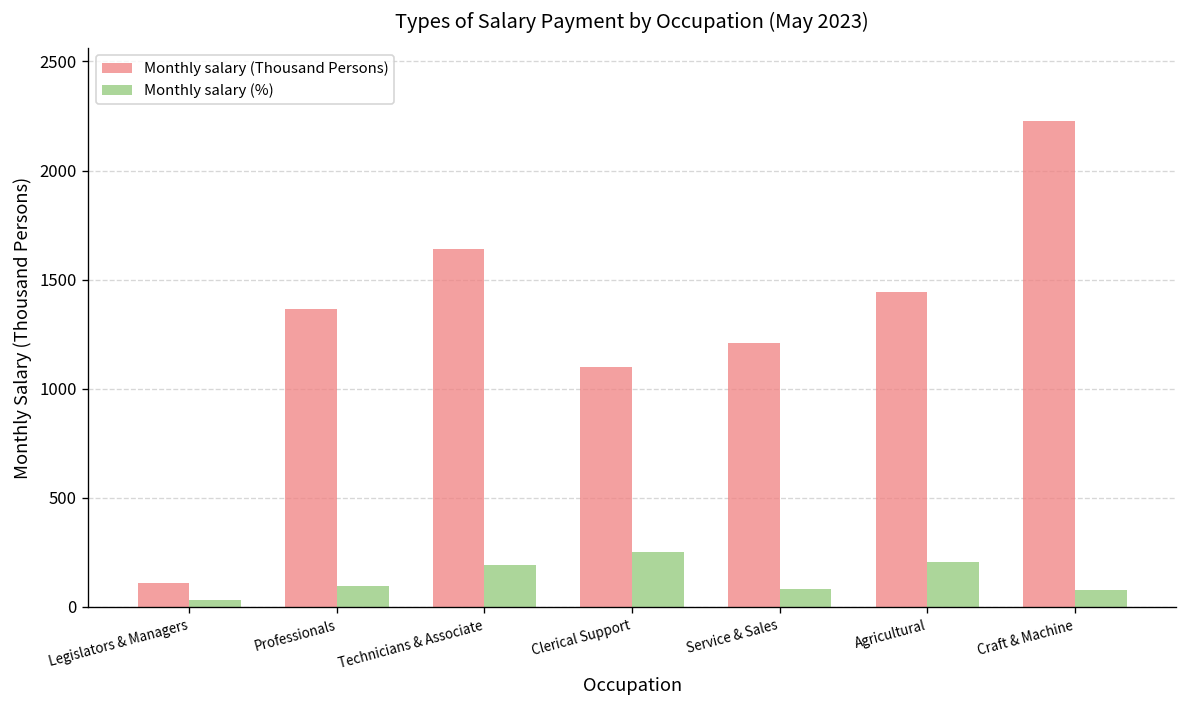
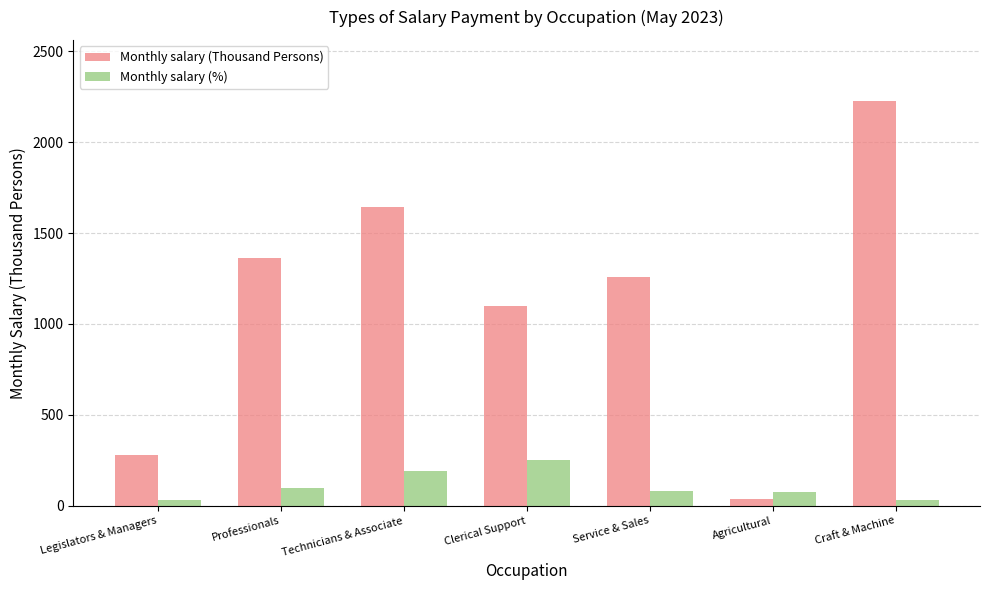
Monthly salary (Thousand Persons), Legislators & Managers: 110 -> 280
Monthly salary (Thousand Persons), Service & Sales: 1210 -> 1260
Monthly salary (Thousand Persons), Agricultural: 1440 -> 40
Monthly salary (%), Agricultural: 210 -> 80
Monthly salary (%), Craft & Machine: 80 -> 30
